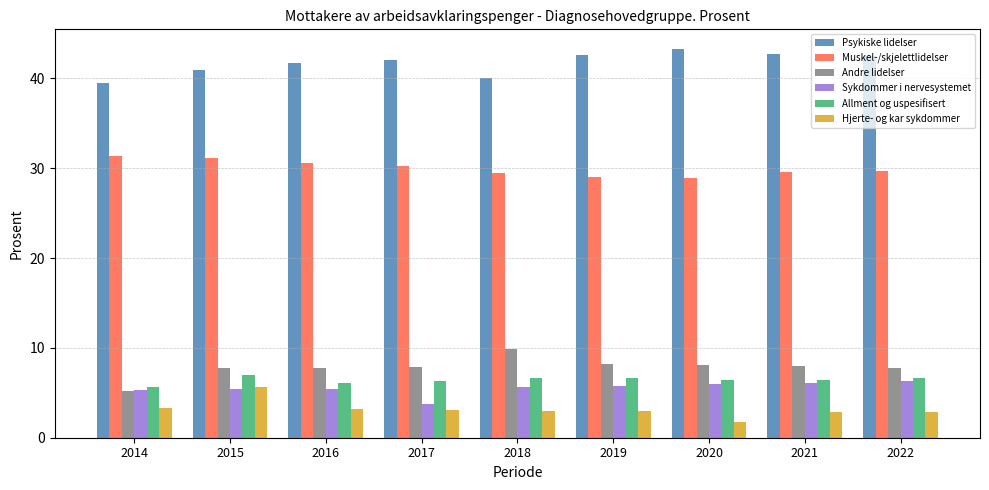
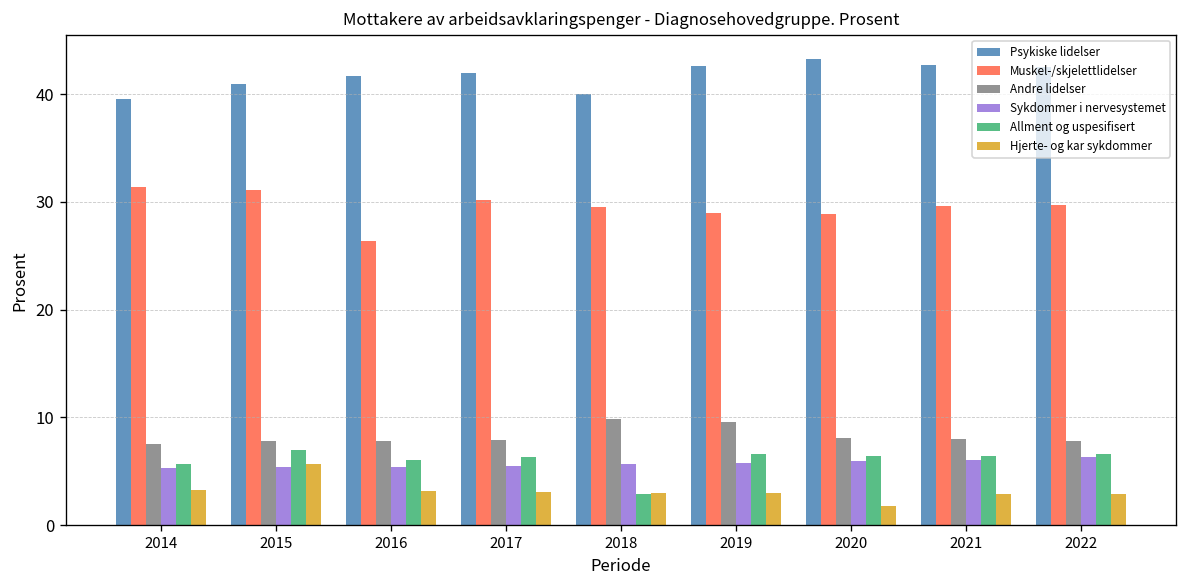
Andre lidelser, 2014: 5 -> 8
Muskel-/skjelettlidelser, 2016: 31 -> 26
Sykdommer i nervesystemet, 2017: 4 -> 6
Allment og uspesifisert, 2018: 7 -> 3
Andre lidelser, 2019: 8 -> 10
